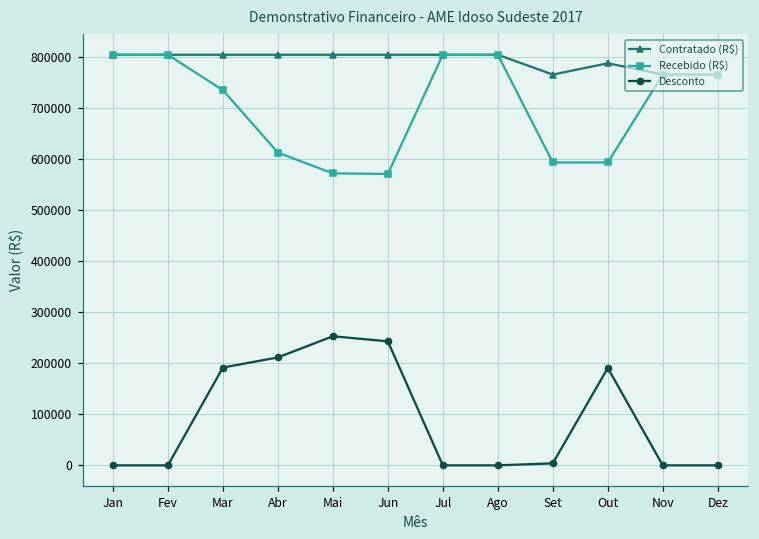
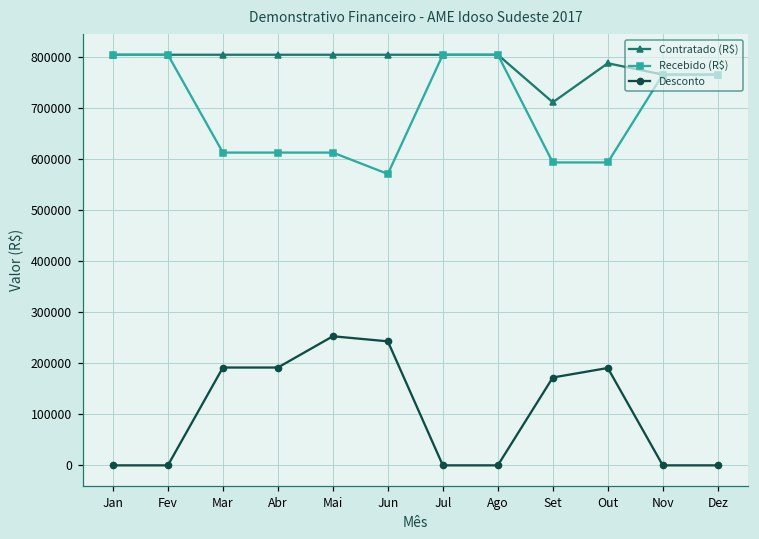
Recebido (R$), Mar: 740000 -> 610000
Desconto, Abr: 210000 -> 190000
Recebido (R$), Mai: 570000 -> 610000
Contratado (R$), Set: 770000 -> 710000
Desconto, Set: 0 -> 170000
